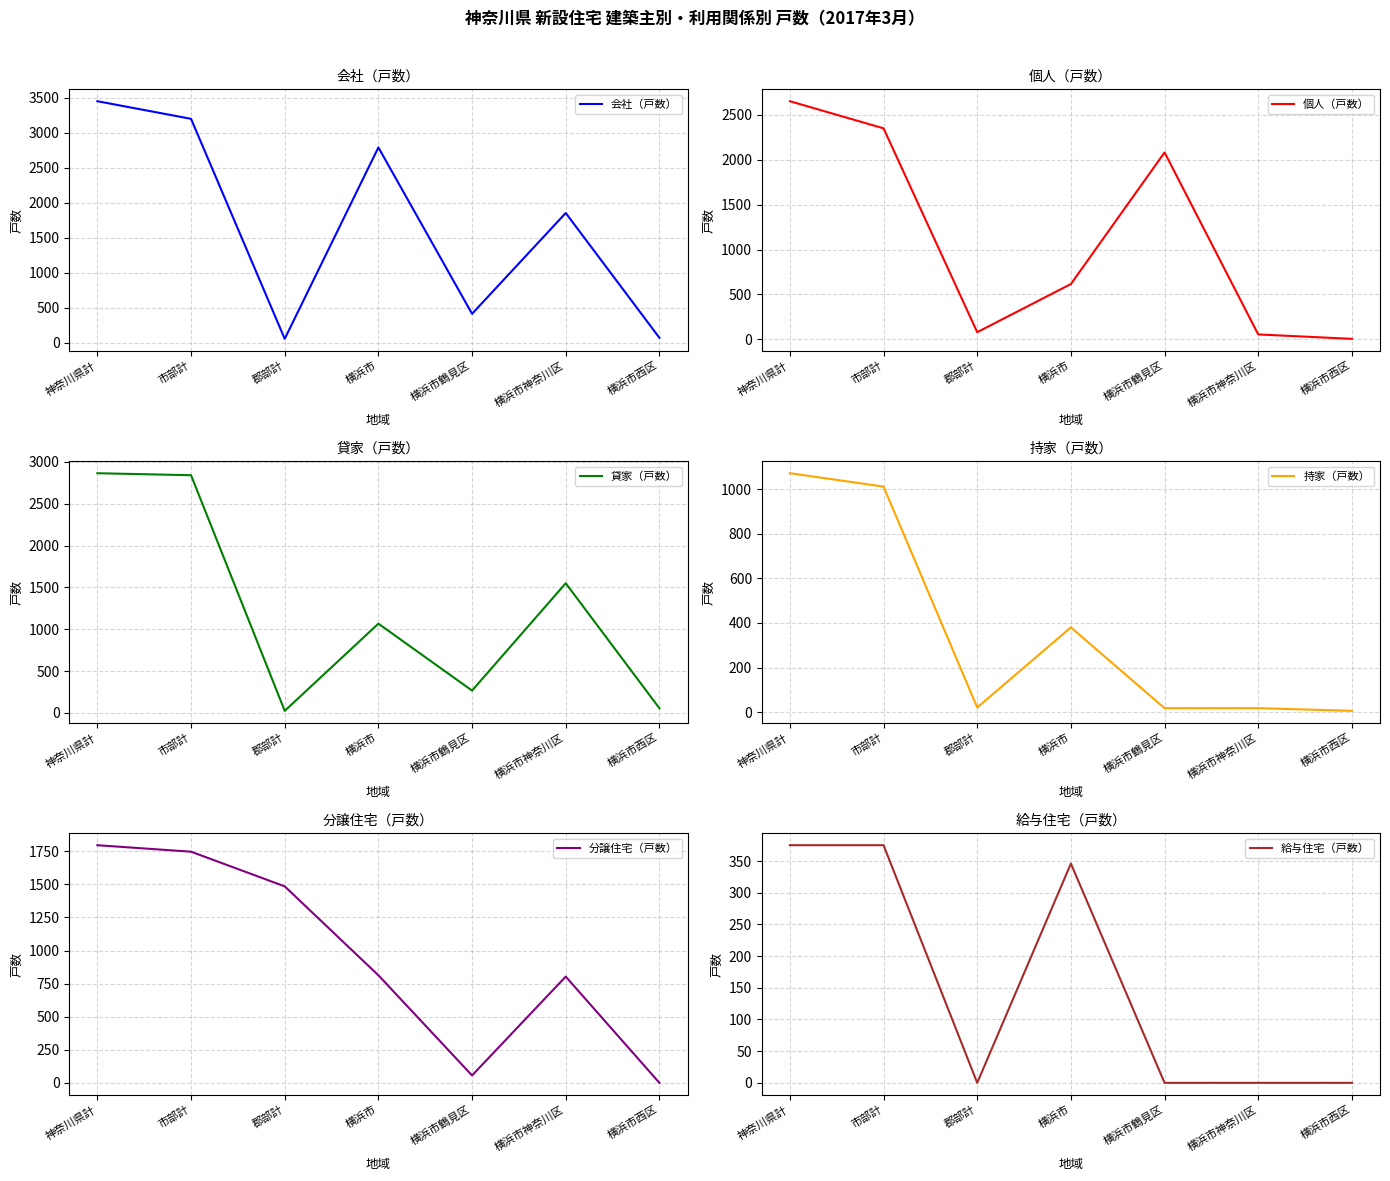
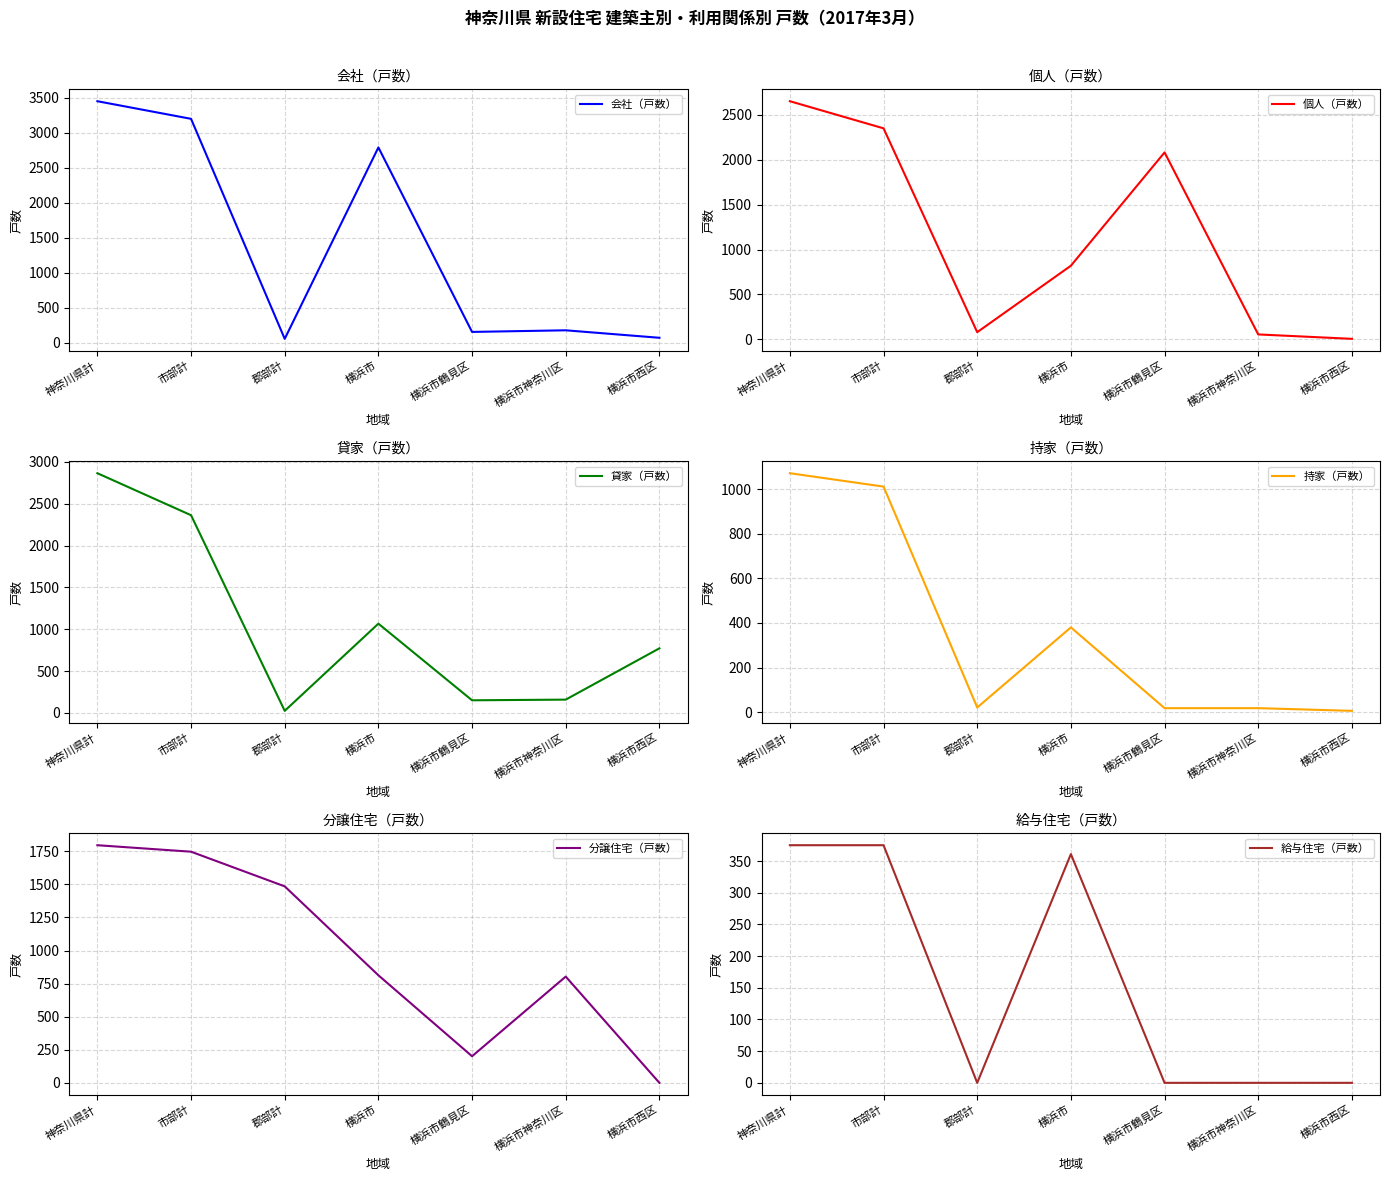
会社（戸数）, 横浜市鶴見区: 400 -> 200
会社（戸数）, 横浜市神奈川区: 1900 -> 200
個人（戸数）, 横浜市: 600 -> 800
貸家（戸数）, 市部計: 2800 -> 2400
貸家（戸数）, 横浜市鶴見区: 300 -> 200
貸家（戸数）, 横浜市神奈川区: 1500 -> 200
貸家（戸数）, 横浜市西区: 100 -> 800
分譲住宅（戸数）, 横浜市鶴見区: 60 -> 200
給与住宅（戸数）, 横浜市: 350 -> 360
